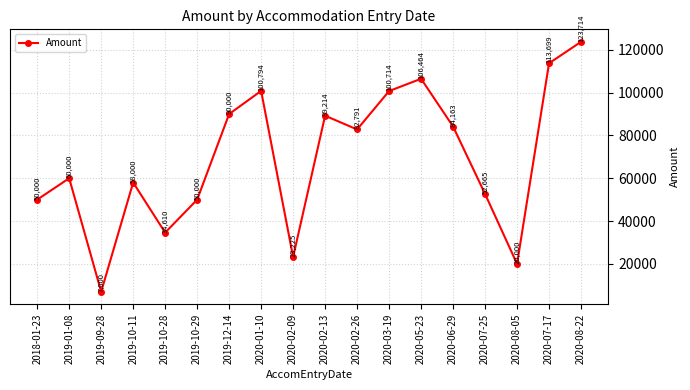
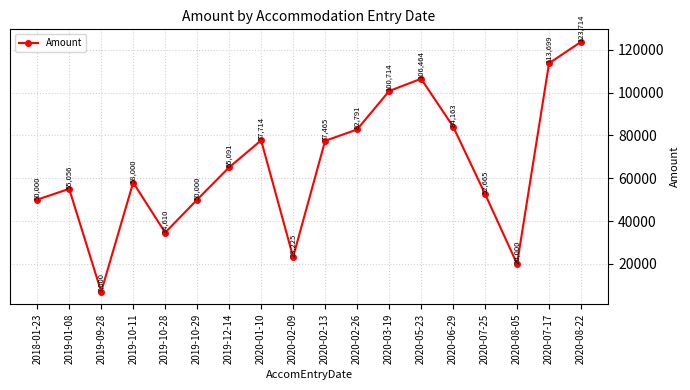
2019-01-08: 60,000 -> 55,056
2019-12-14: 90,000 -> 65,091
2020-01-10: 100,794 -> 77,714
2020-02-13: 89,214 -> 77,465
